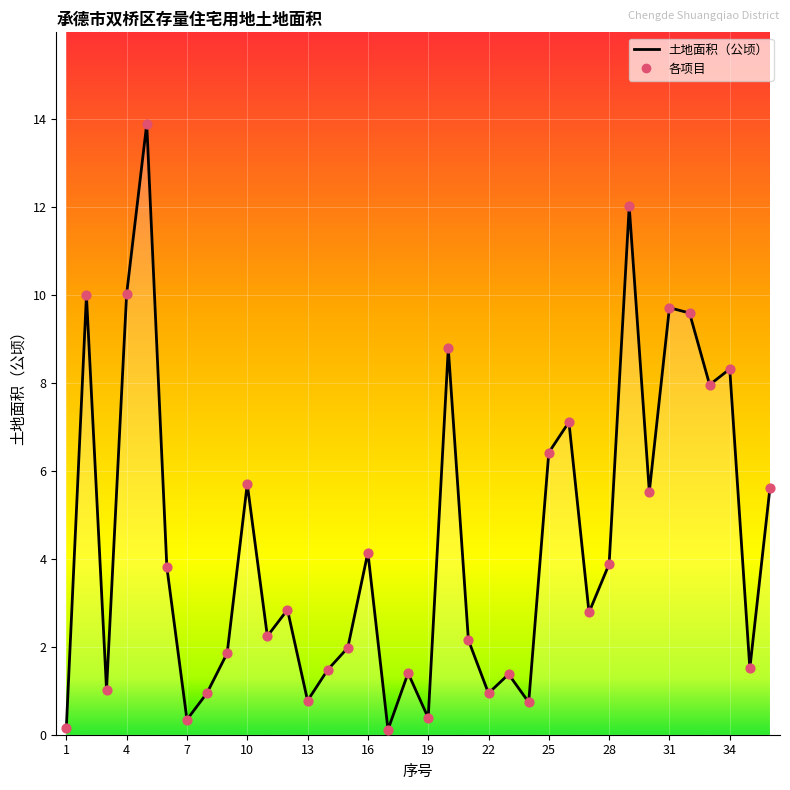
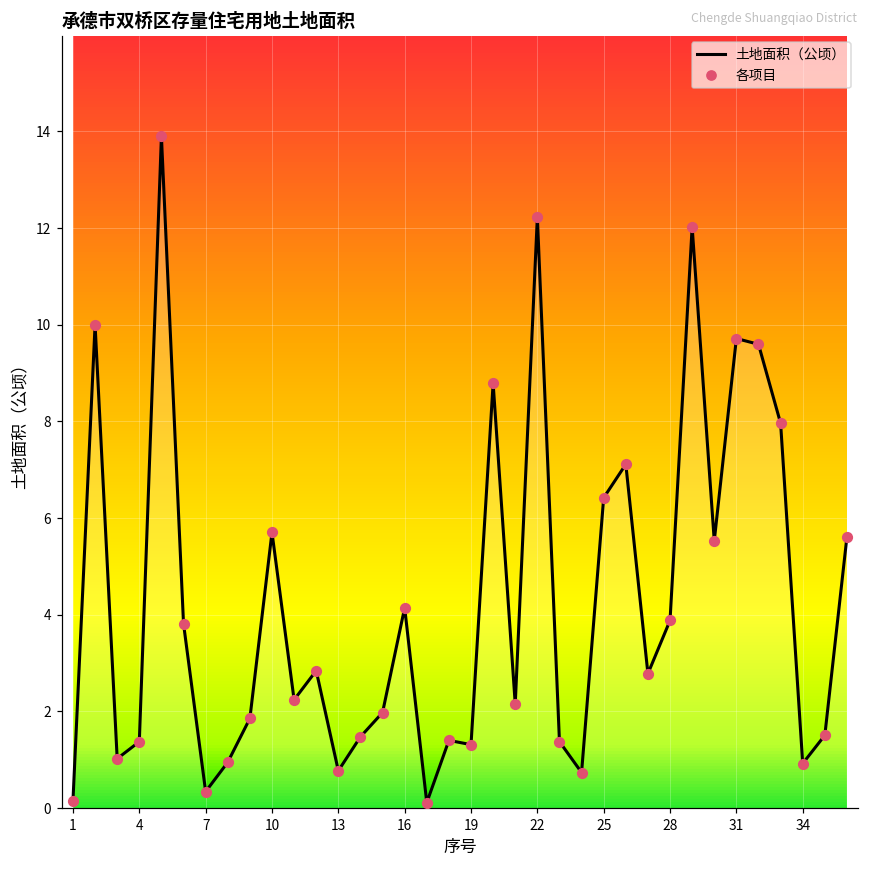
4: 10.0 -> 1.4
19: 0.4 -> 1.3
22: 0.9 -> 12.2
34: 8.3 -> 0.9
